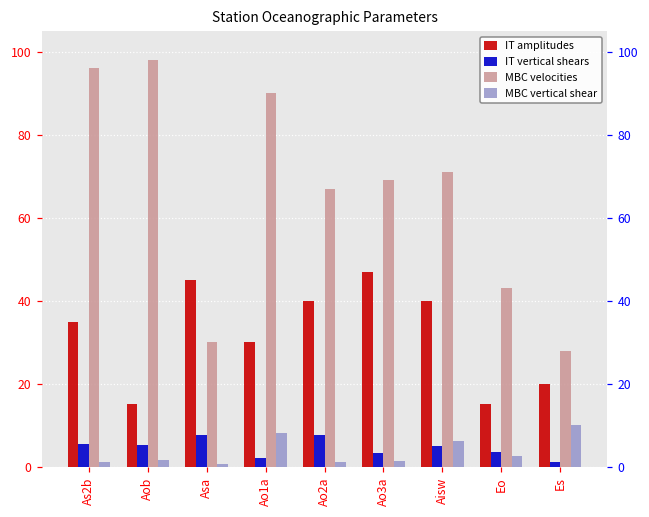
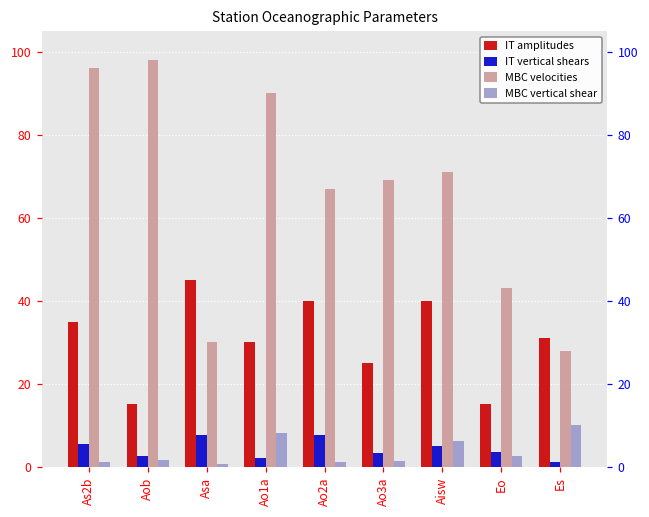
IT vertical shears, Aob: 5 -> 3
IT amplitudes, Ao3a: 47 -> 25
IT amplitudes, Es: 20 -> 31
